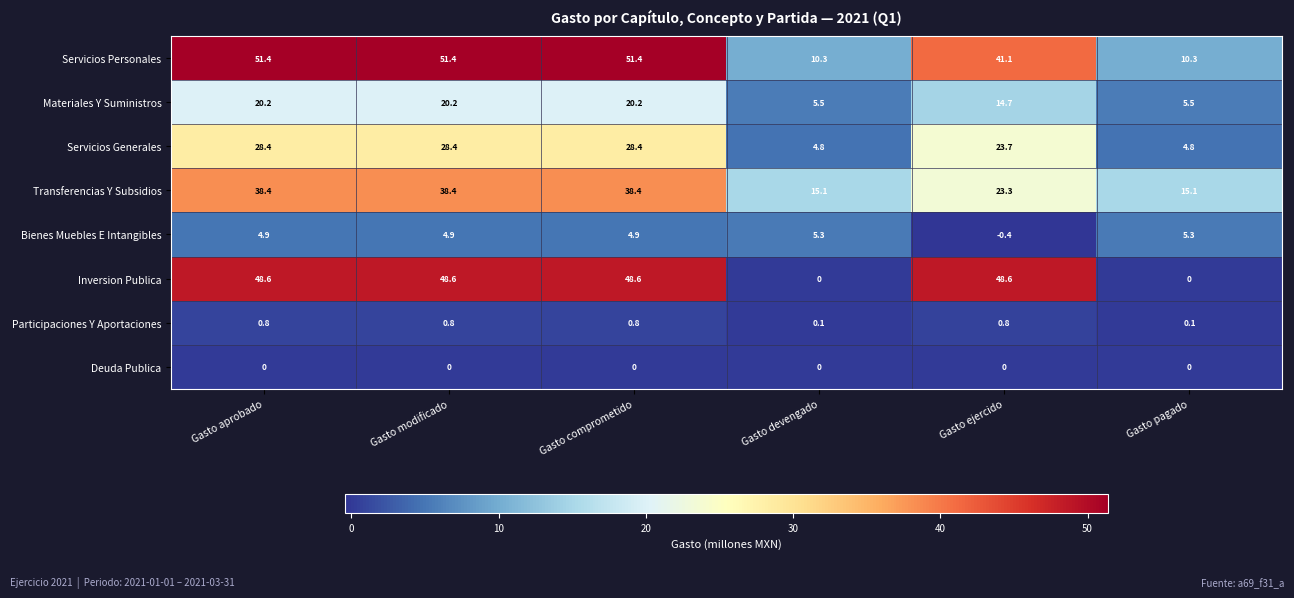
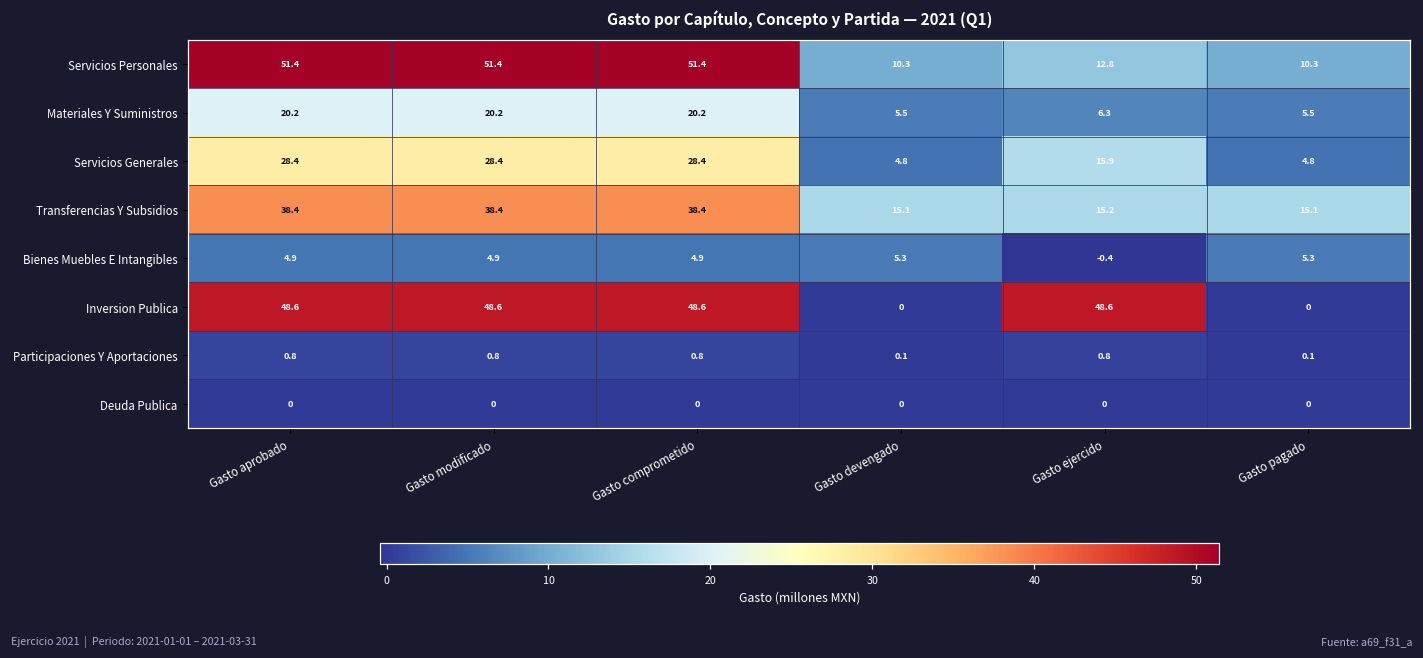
Servicios Personales, Gasto ejercido: 41.1 -> 12.8
Materiales Y Suministros, Gasto ejercido: 14.7 -> 6.3
Servicios Generales, Gasto ejercido: 23.7 -> 15.9
Transferencias Y Subsidios, Gasto ejercido: 23.3 -> 15.2
